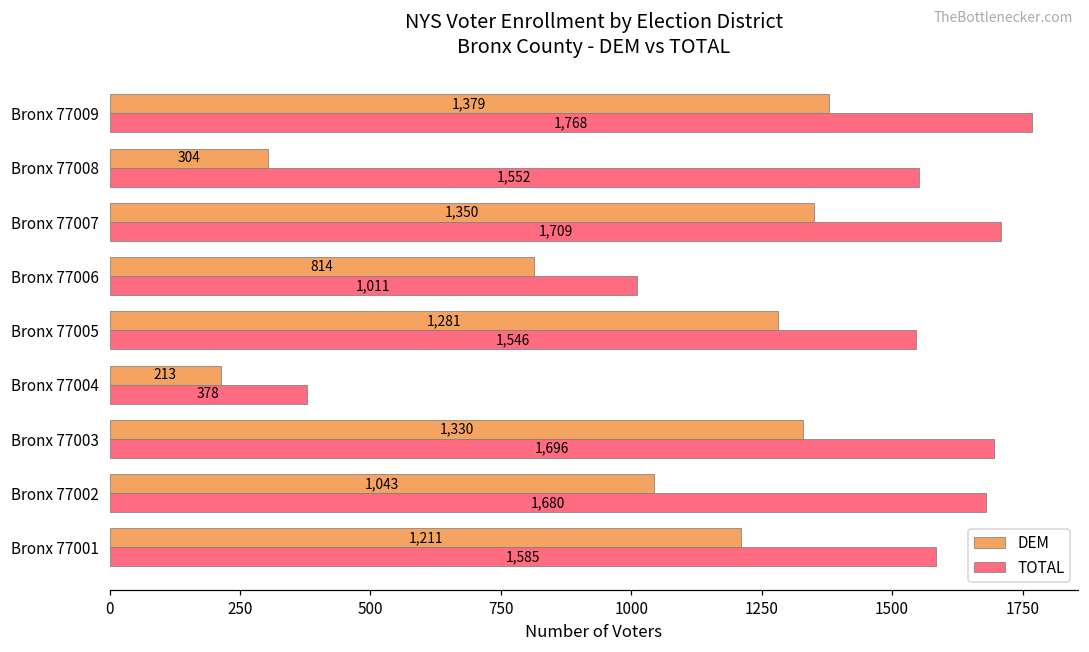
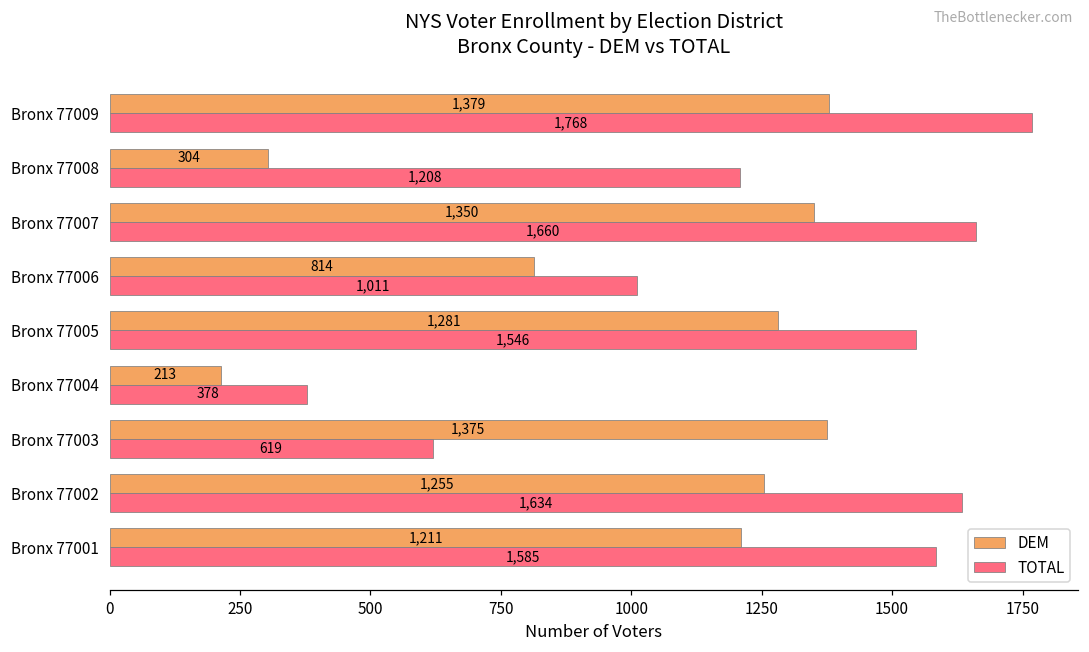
TOTAL, Bronx 77008: 1,552 -> 1,208
TOTAL, Bronx 77007: 1,709 -> 1,660
DEM, Bronx 77003: 1,330 -> 1,375
TOTAL, Bronx 77003: 1,696 -> 619
DEM, Bronx 77002: 1,043 -> 1,255
TOTAL, Bronx 77002: 1,680 -> 1,634
